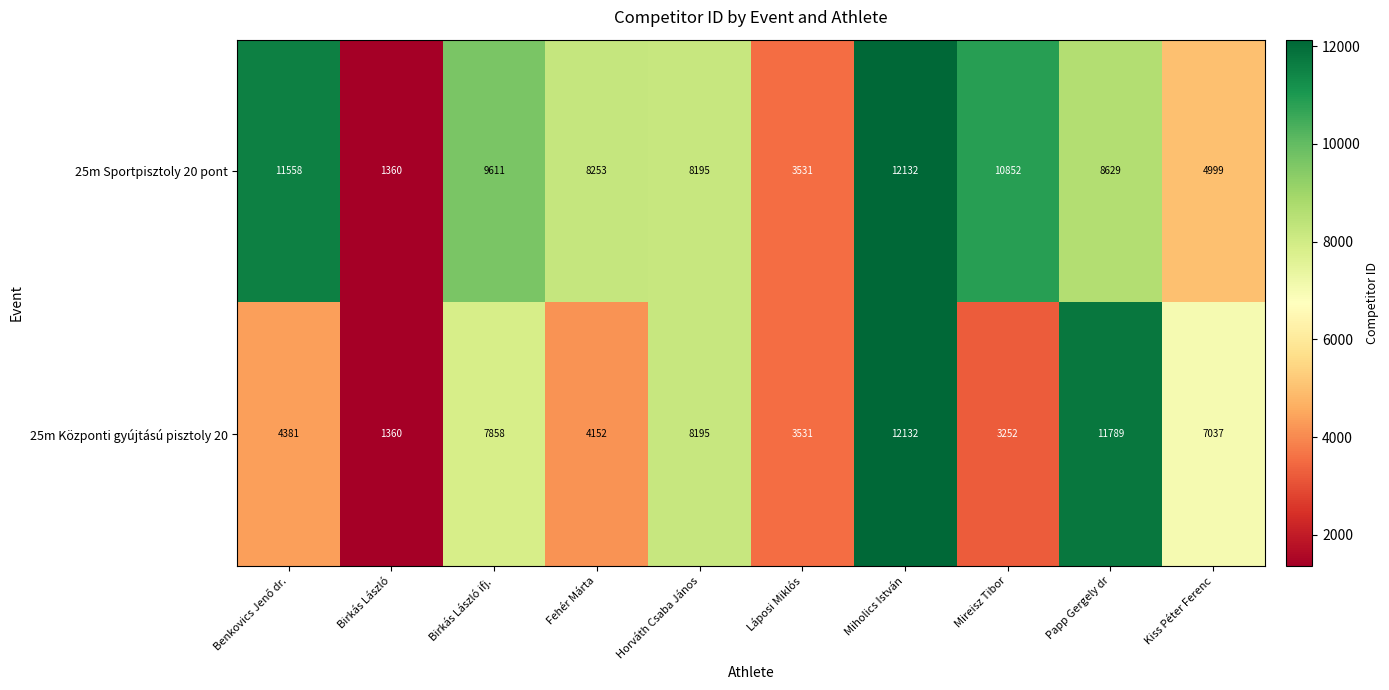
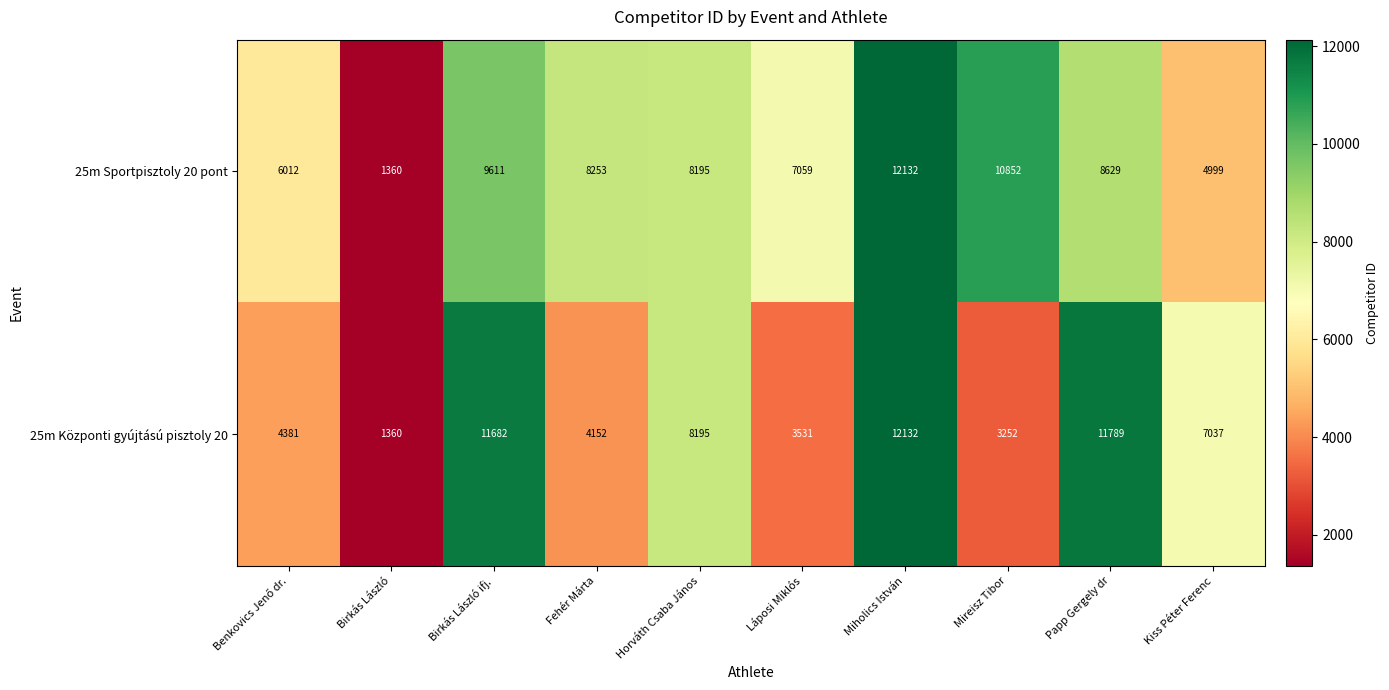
25m Sportpisztoly 20 pont, Benkovics Jenő dr.: 11558 -> 6012
25m Sportpisztoly 20 pont, Láposi Miklós: 3531 -> 7059
25m Központi gyújtású pisztoly 20, Birkás László ifj.: 7858 -> 11682
